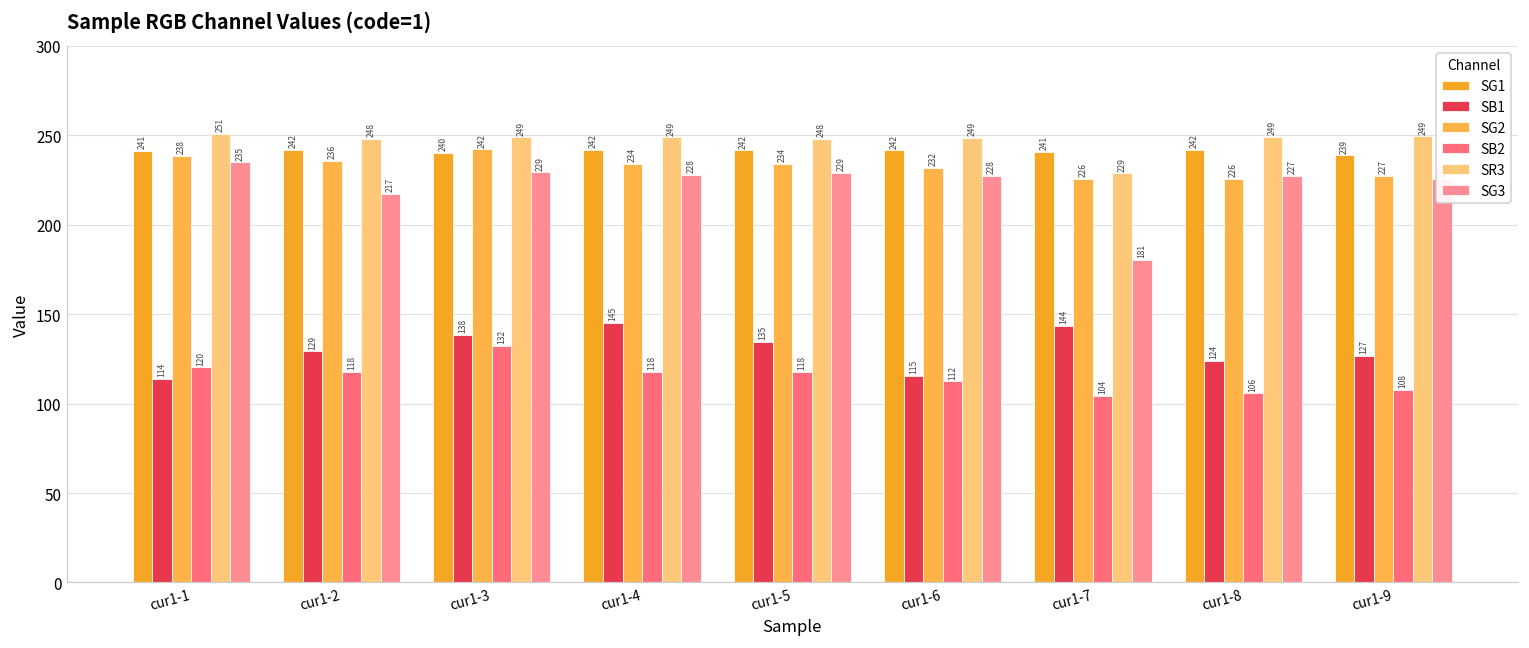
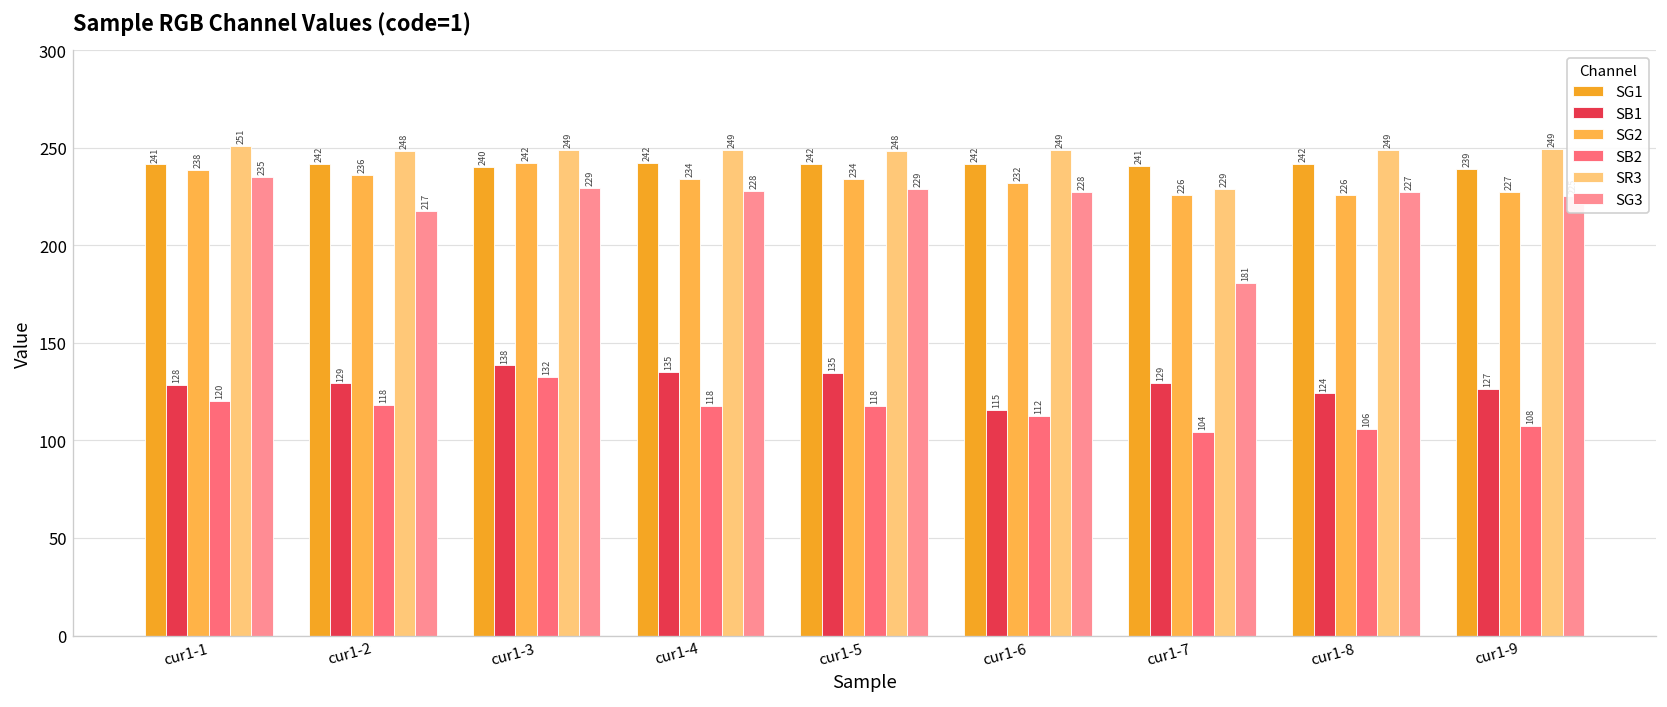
SB1, cur1-1: 114 -> 128
SB1, cur1-4: 145 -> 135
SB1, cur1-7: 144 -> 129
